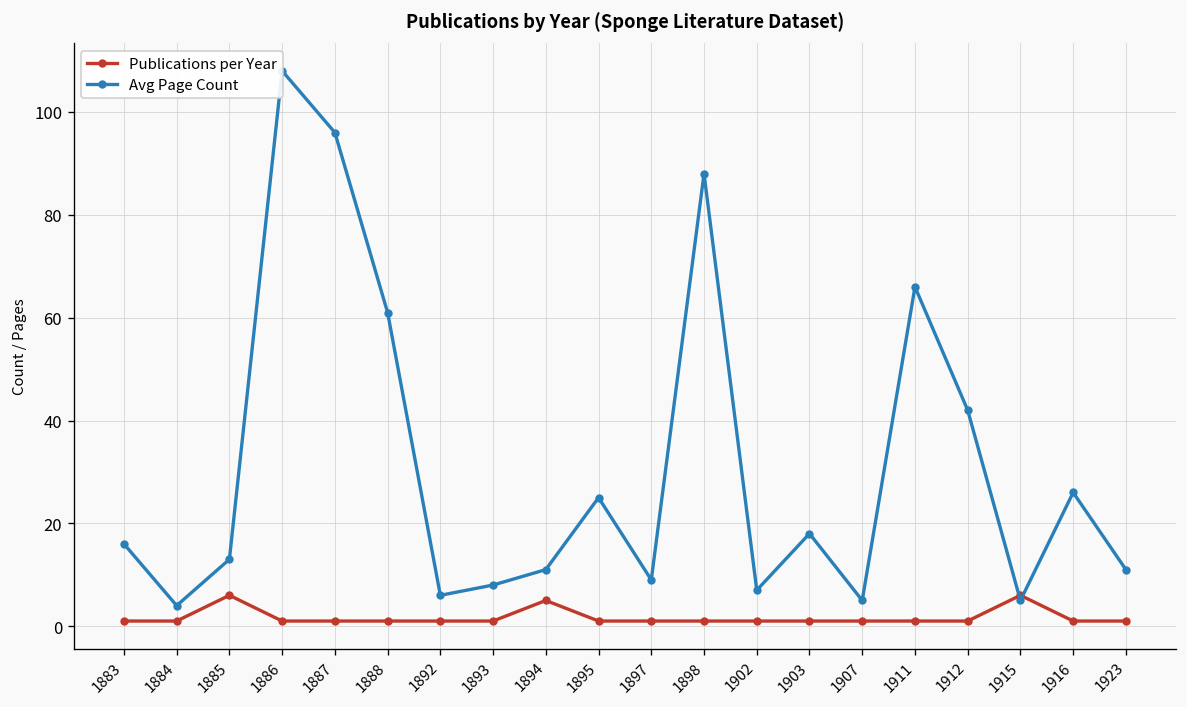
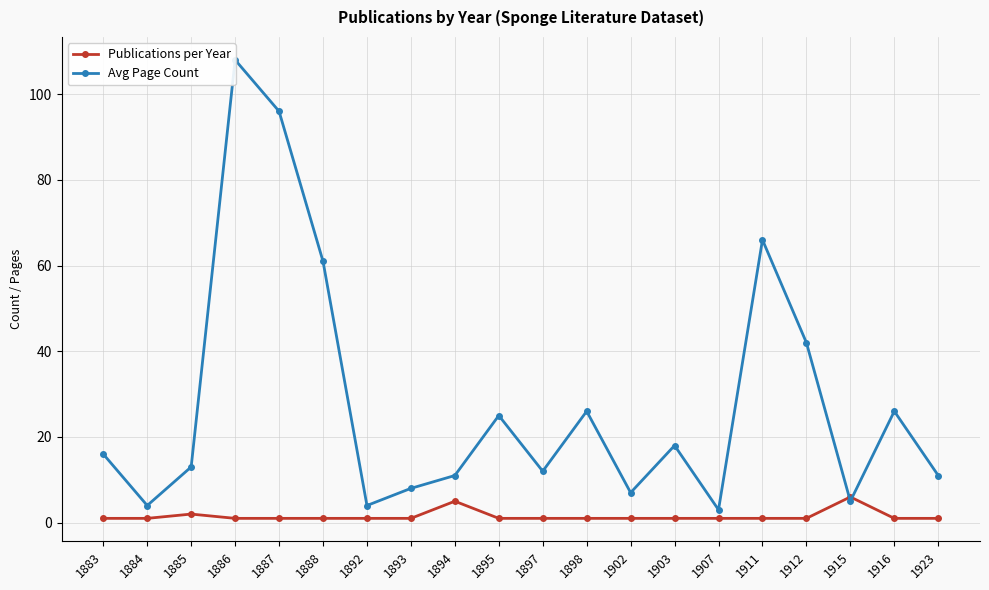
Publications per Year, 1885: 6 -> 2
Avg Page Count, 1892: 6 -> 4
Avg Page Count, 1897: 9 -> 12
Avg Page Count, 1898: 88 -> 26
Avg Page Count, 1907: 5 -> 3
